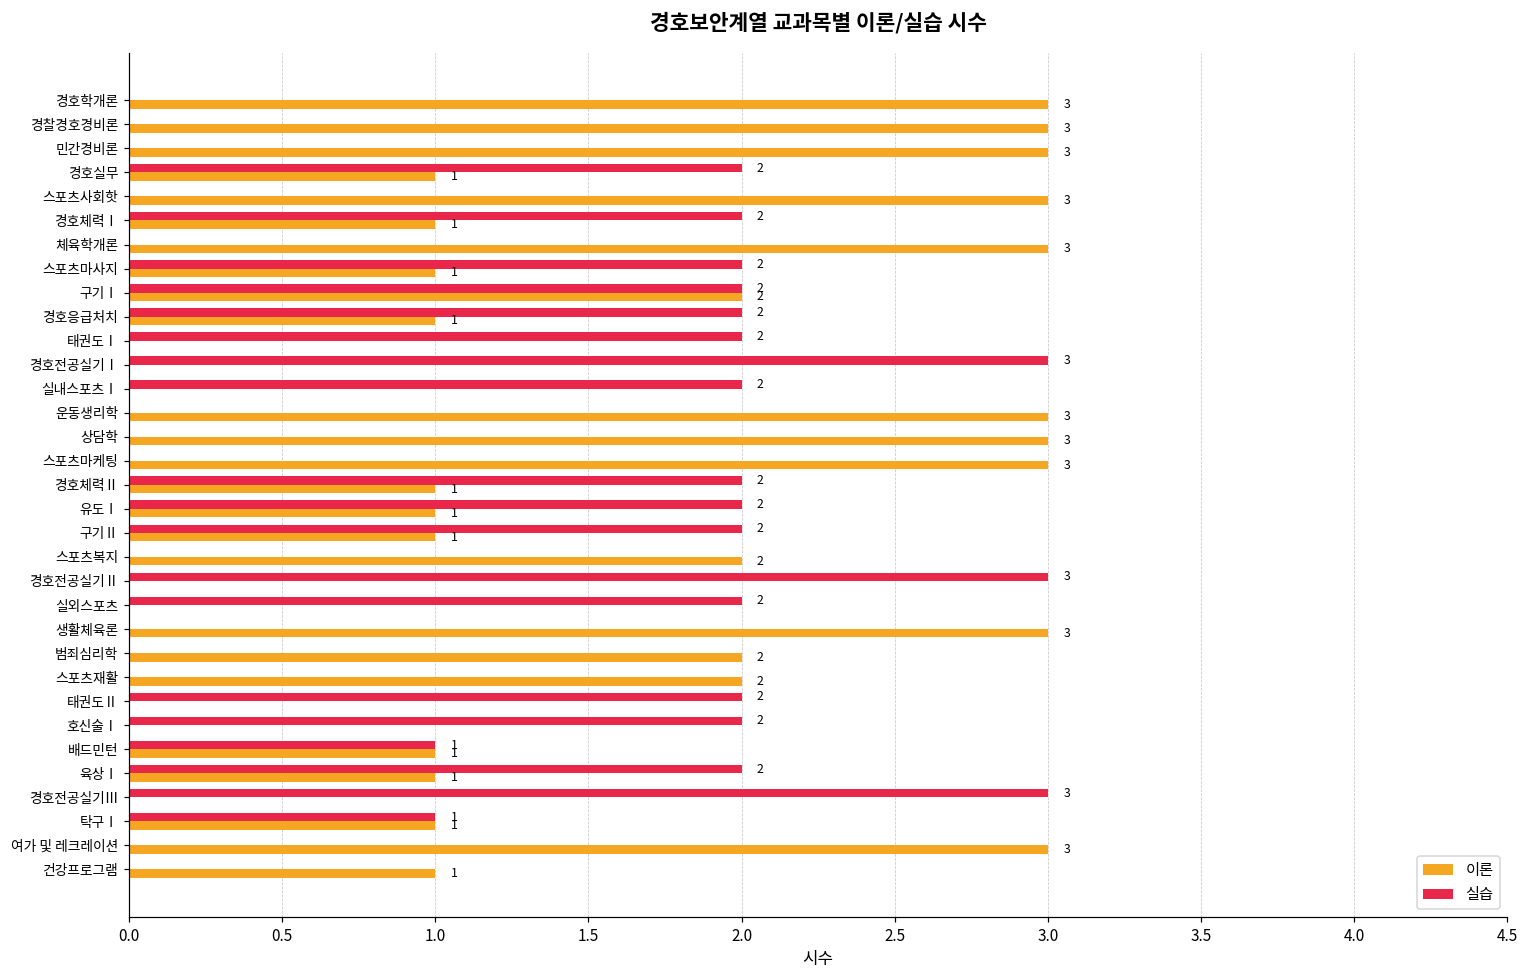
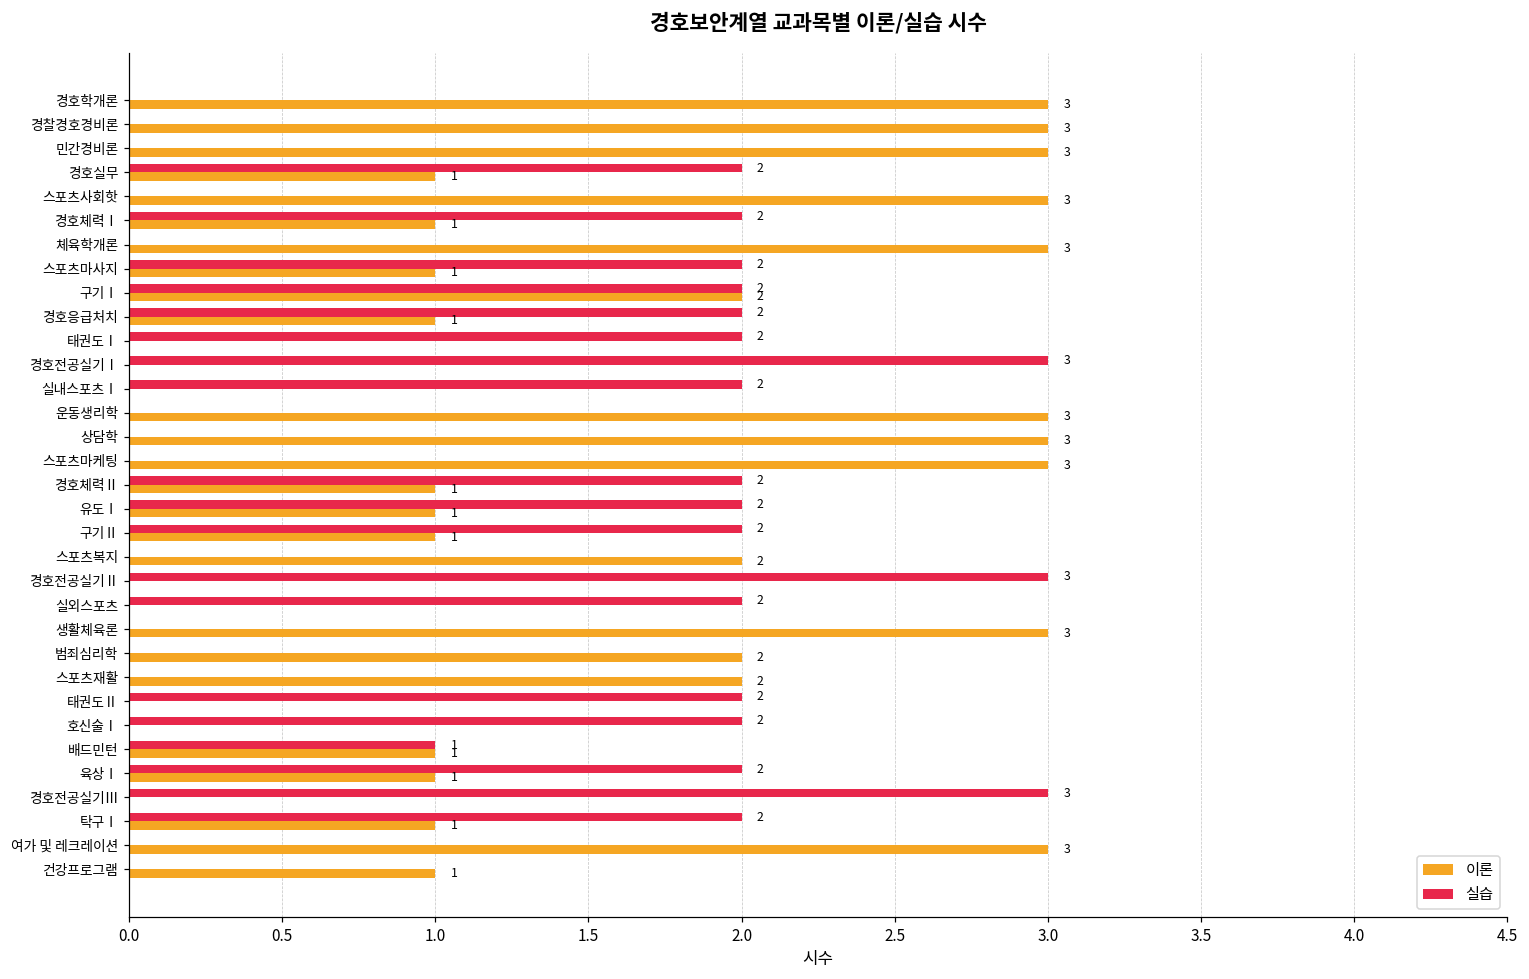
실습, 탁구Ⅰ: 1 -> 2
